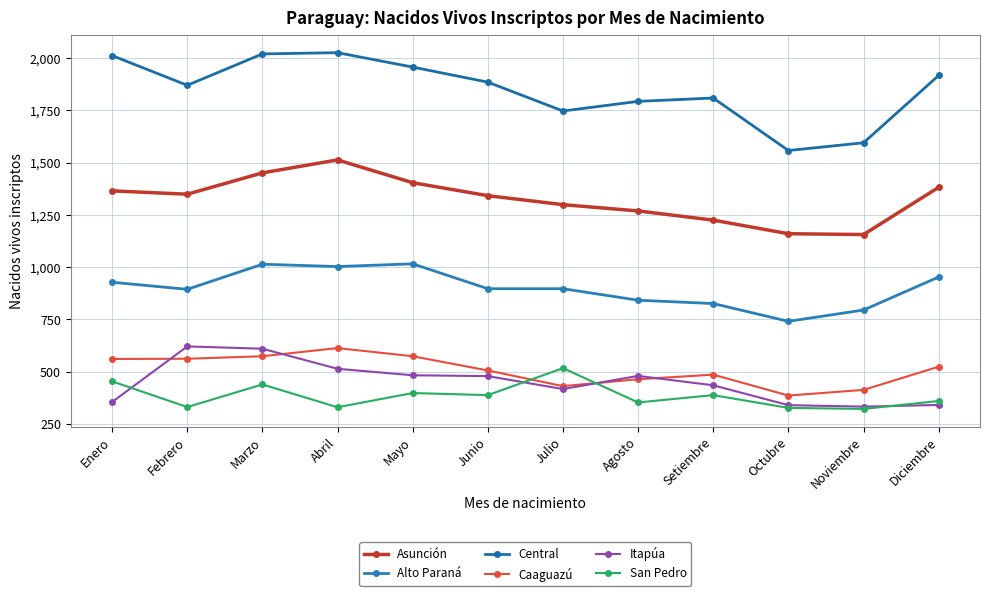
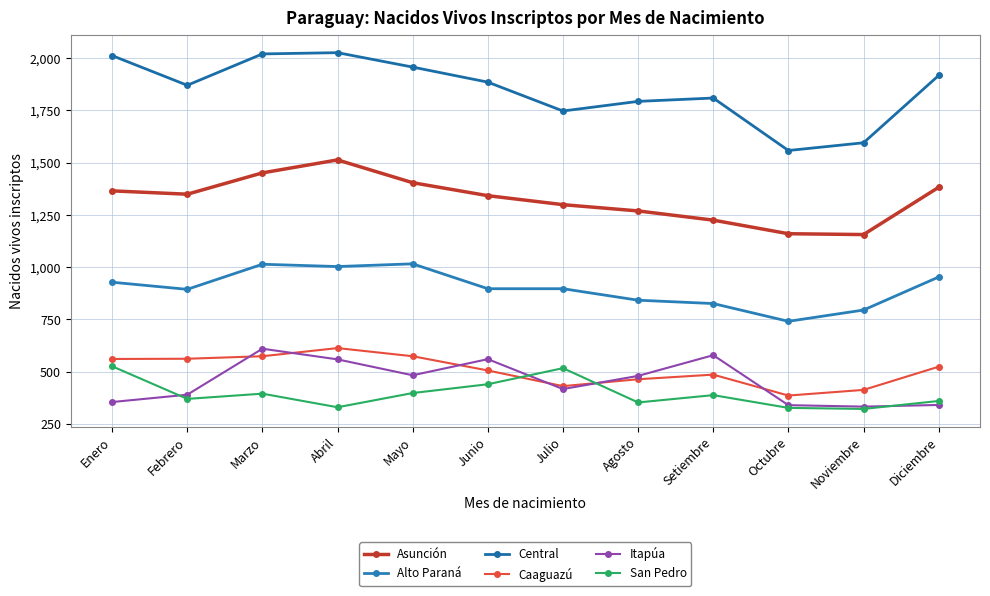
San Pedro, Enero: 450 -> 530
Itapúa, Febrero: 620 -> 390
San Pedro, Febrero: 330 -> 370
San Pedro, Marzo: 440 -> 400
Itapúa, Abril: 510 -> 560
Itapúa, Junio: 480 -> 560
San Pedro, Junio: 390 -> 440
Itapúa, Setiembre: 440 -> 580
